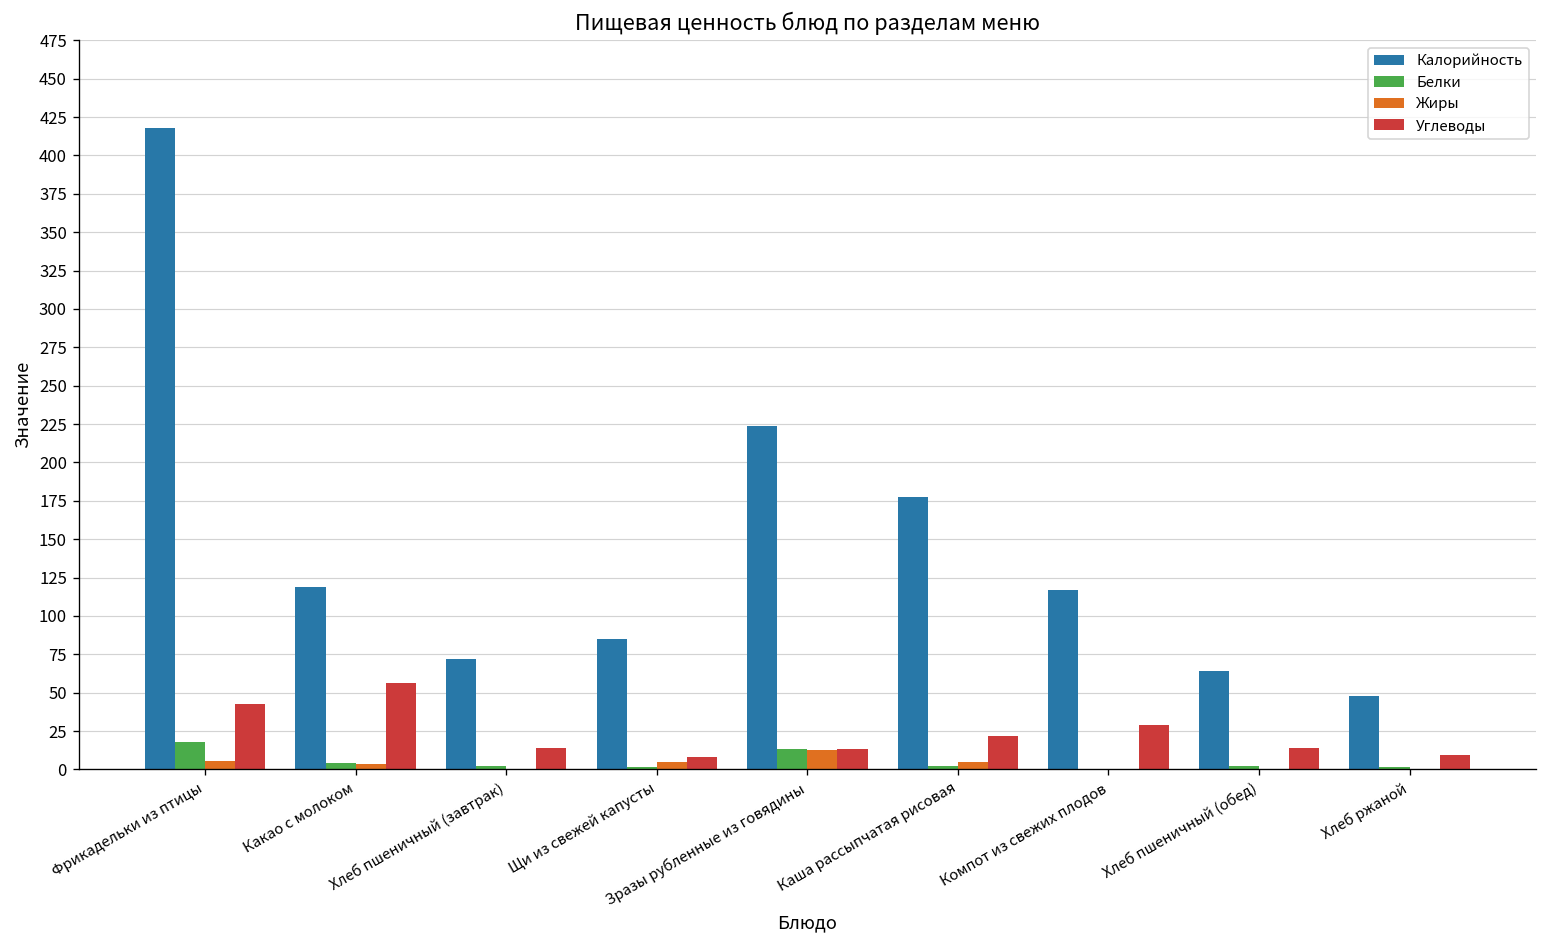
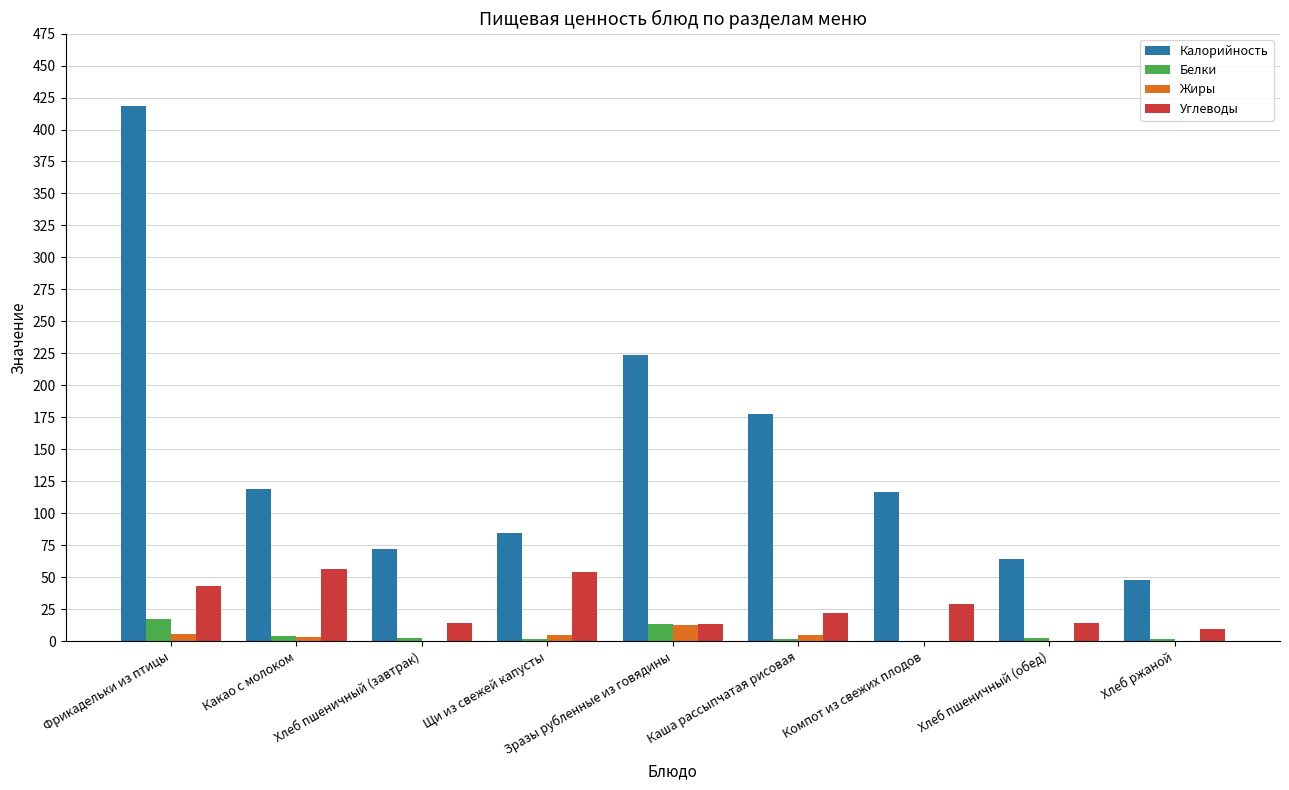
Углеводы, Щи из свежей капусты: 8 -> 54
